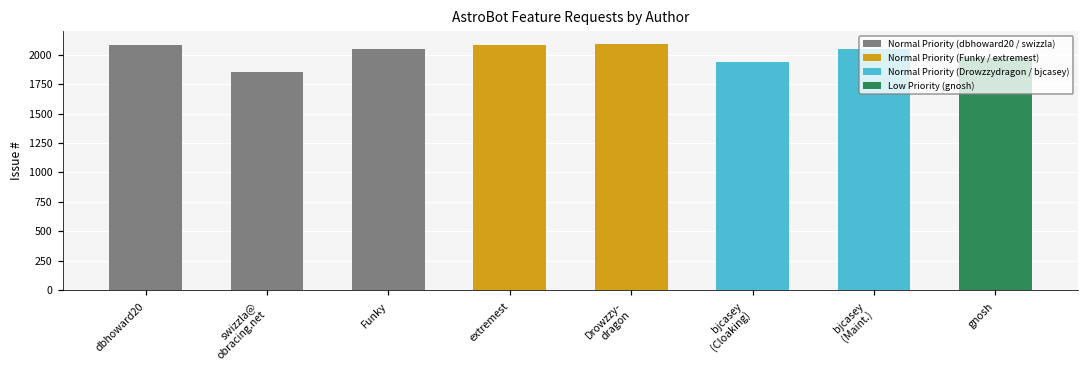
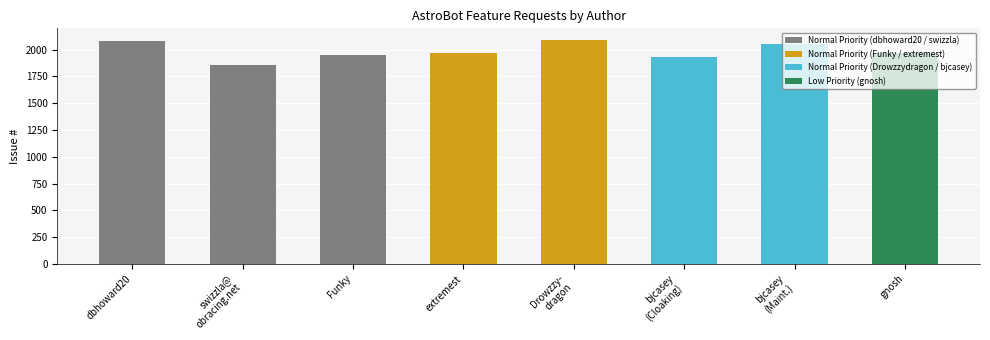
Funky: 2040 -> 1950
extremest: 2080 -> 1970
